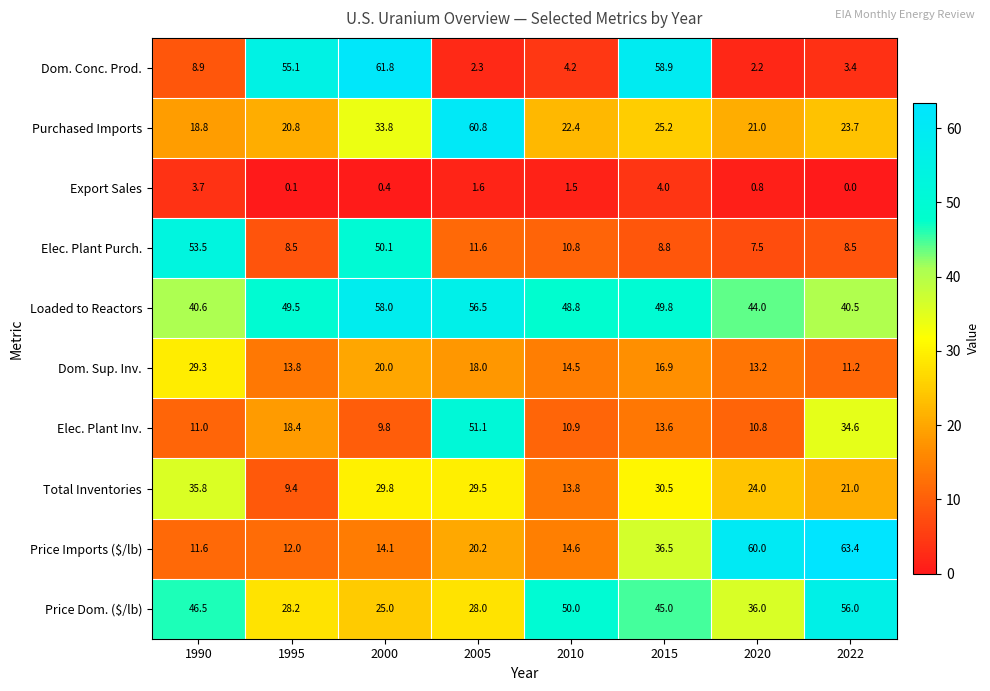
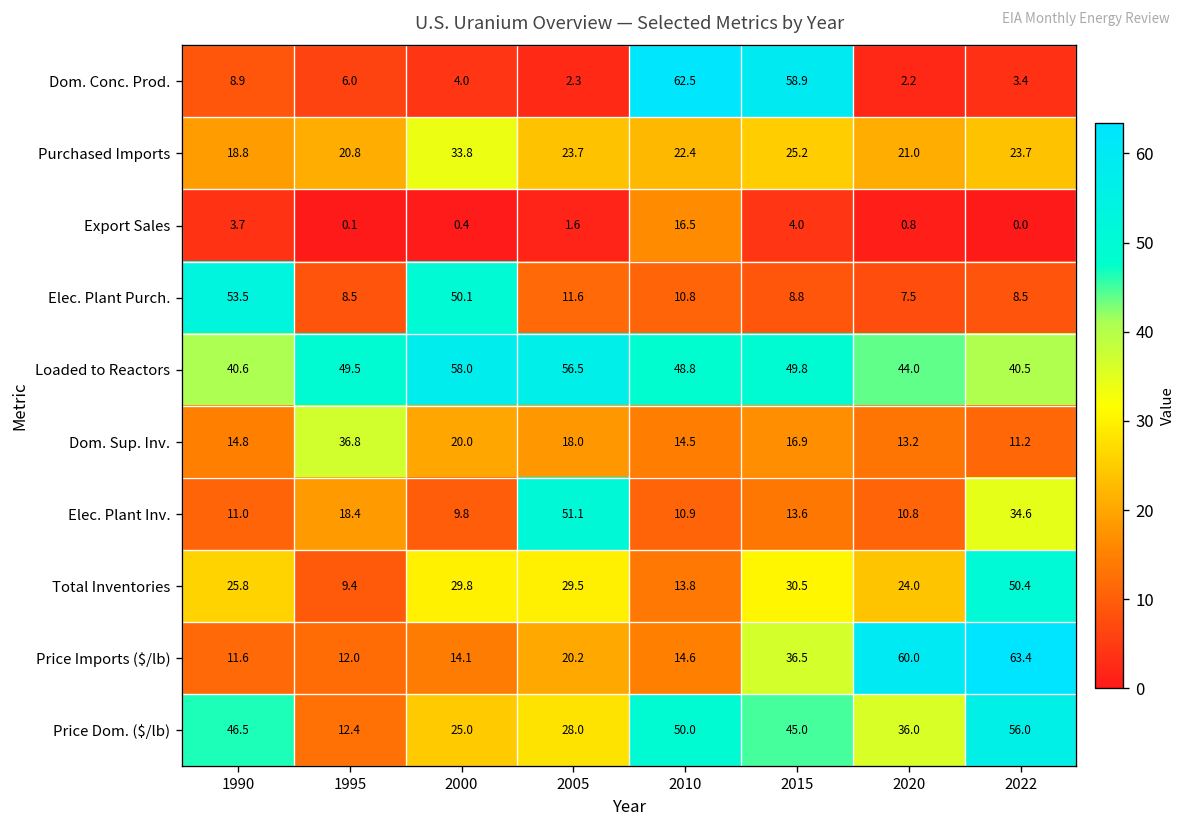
Dom. Conc. Prod., 1995: 55.1 -> 6.0
Dom. Conc. Prod., 2000: 61.8 -> 4.0
Dom. Conc. Prod., 2010: 4.2 -> 62.5
Purchased Imports, 2005: 60.8 -> 23.7
Export Sales, 2010: 1.5 -> 16.5
Dom. Sup. Inv., 1990: 29.3 -> 14.8
Dom. Sup. Inv., 1995: 13.8 -> 36.8
Total Inventories, 1990: 35.8 -> 25.8
Total Inventories, 2022: 21.0 -> 50.4
Price Dom. ($/lb), 1995: 28.2 -> 12.4
